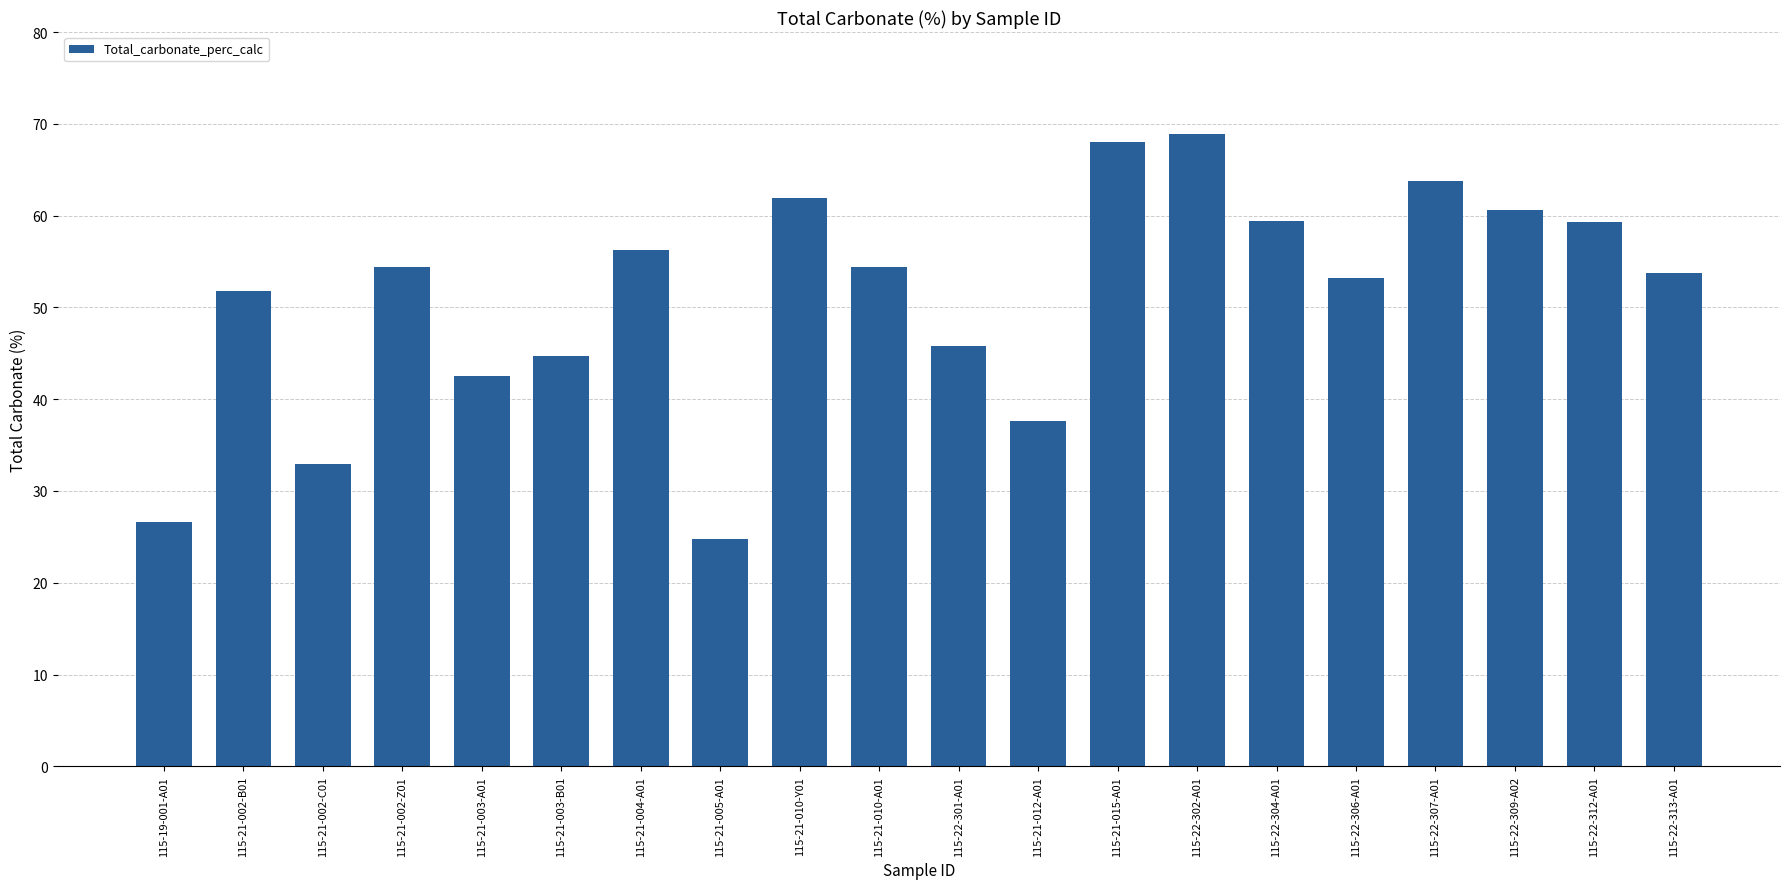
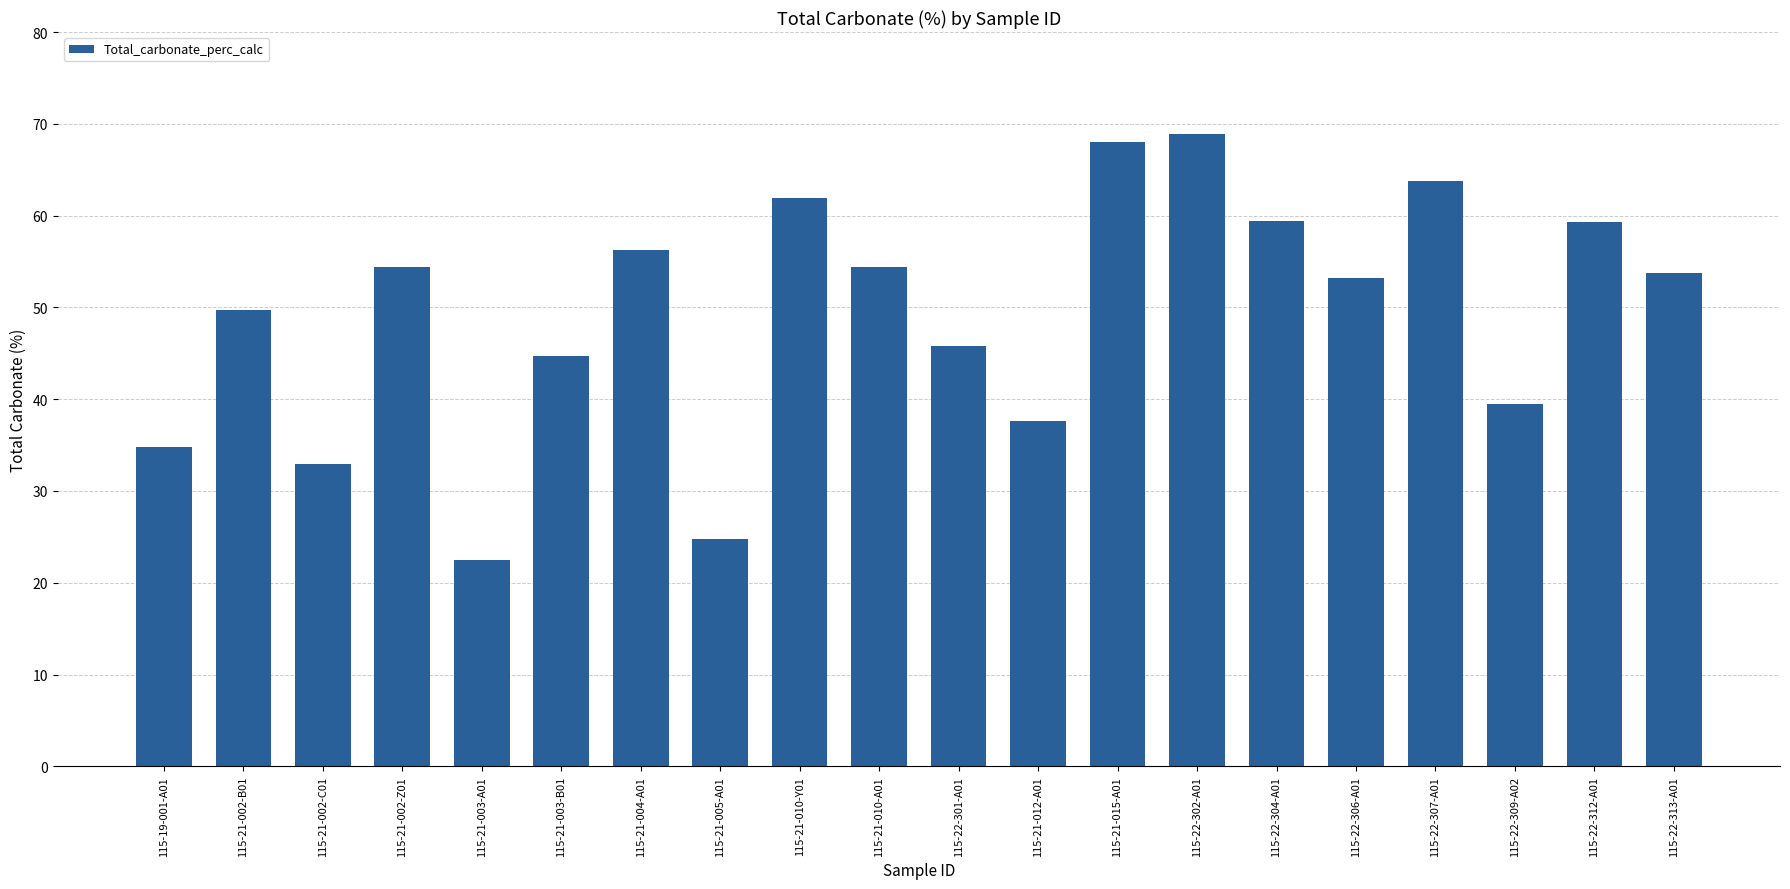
115-19-001-A01: 27 -> 35
115-21-002-B01: 52 -> 50
115-21-003-A01: 42 -> 23
115-22-309-A02: 61 -> 40
